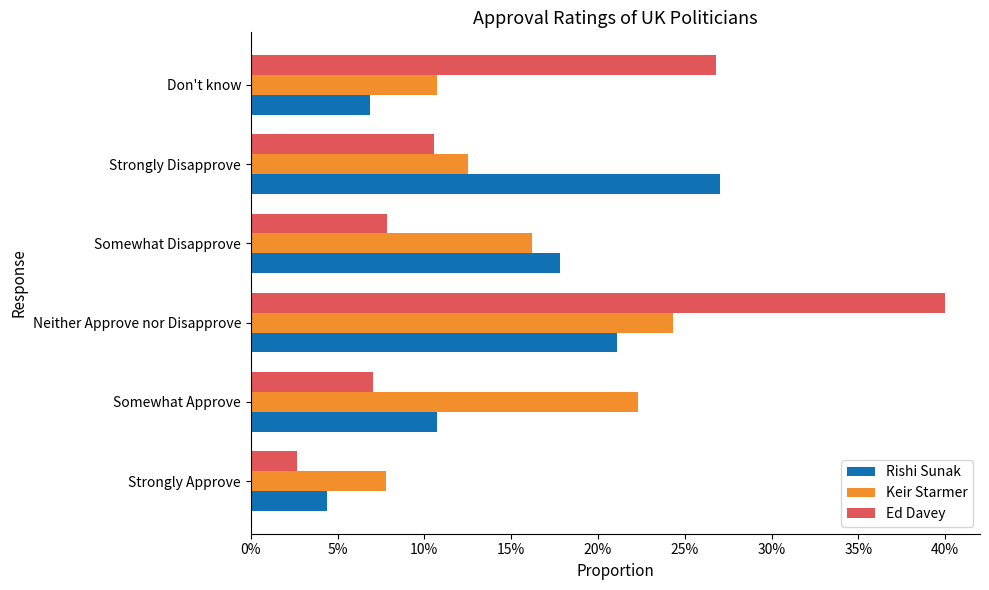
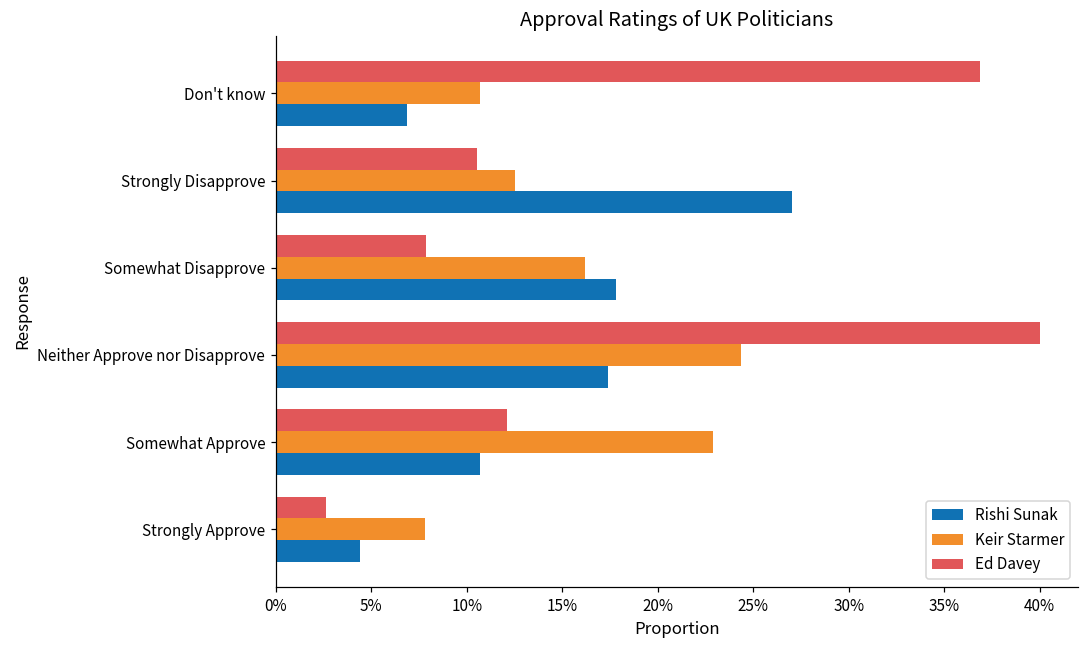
Ed Davey, Don't know: 26.8% -> 36.9%
Rishi Sunak, Neither Approve nor Disapprove: 21.1% -> 17.4%
Ed Davey, Somewhat Approve: 7.1% -> 12.1%
Keir Starmer, Somewhat Approve: 22.3% -> 22.9%
